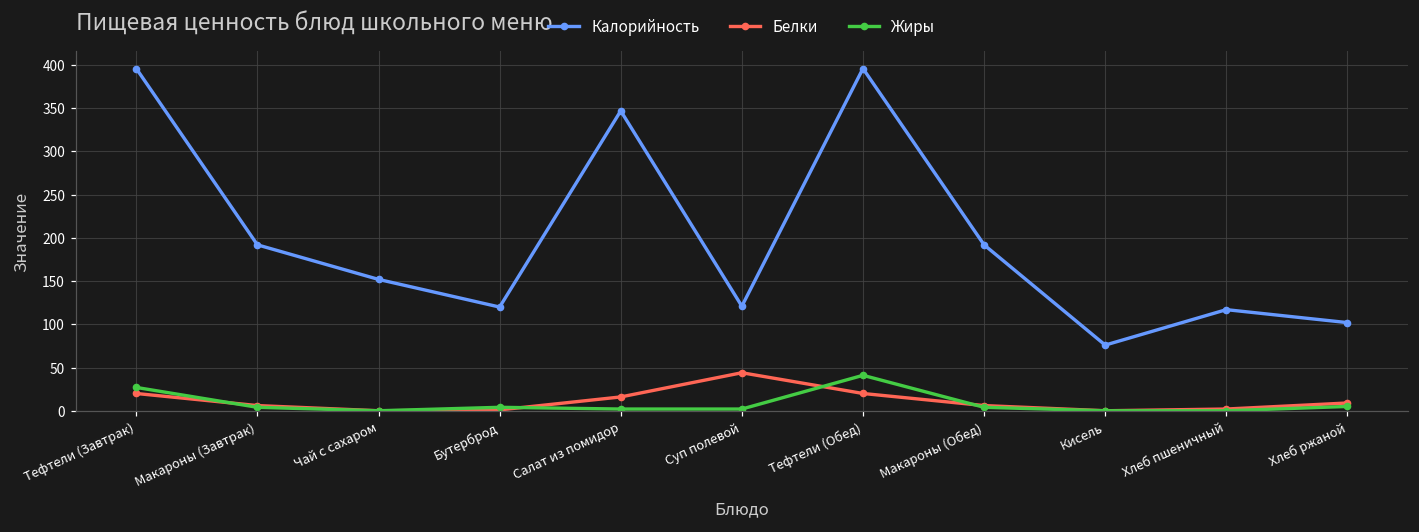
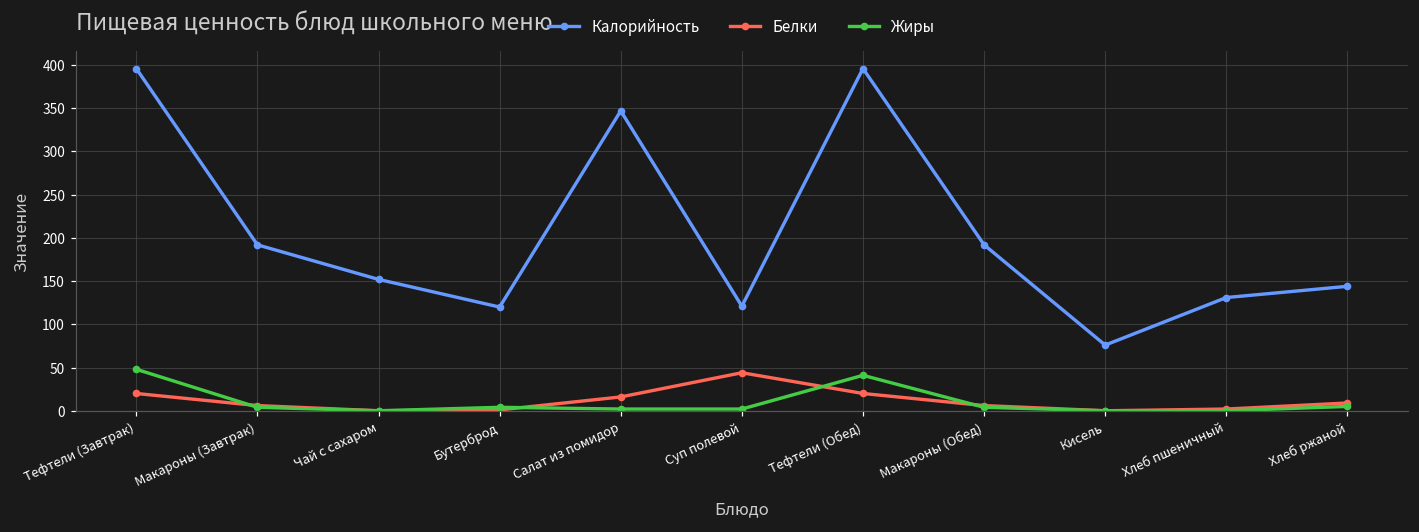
Жиры, Тефтели (Завтрак): 30 -> 50
Калорийность, Хлеб пшеничный: 120 -> 130
Калорийность, Хлеб ржаной: 100 -> 140
